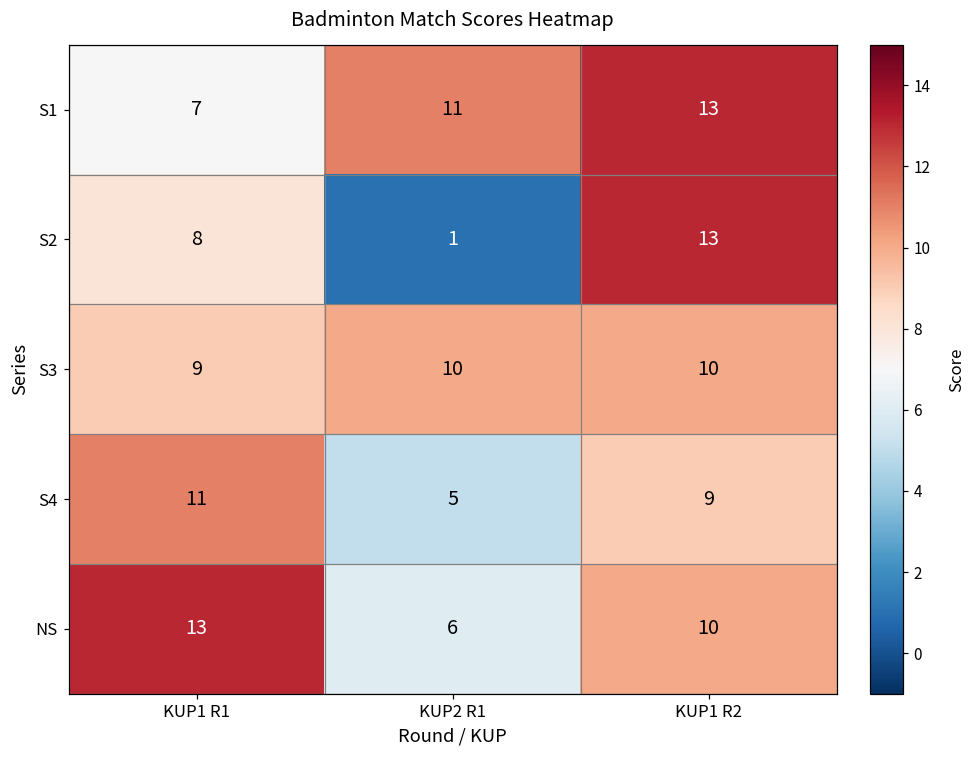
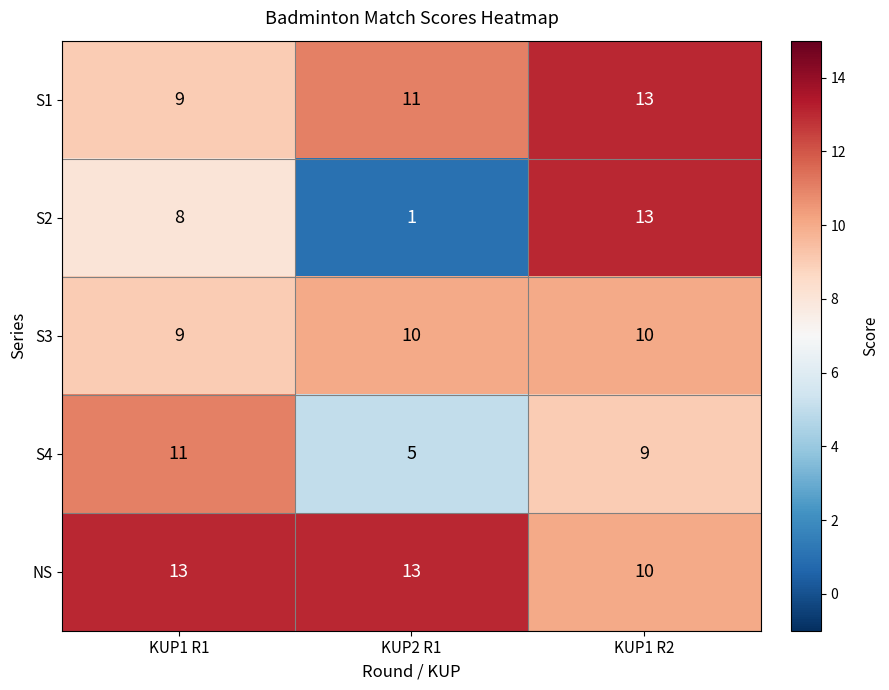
S1, KUP1 R1: 7 -> 9
NS, KUP2 R1: 6 -> 13
